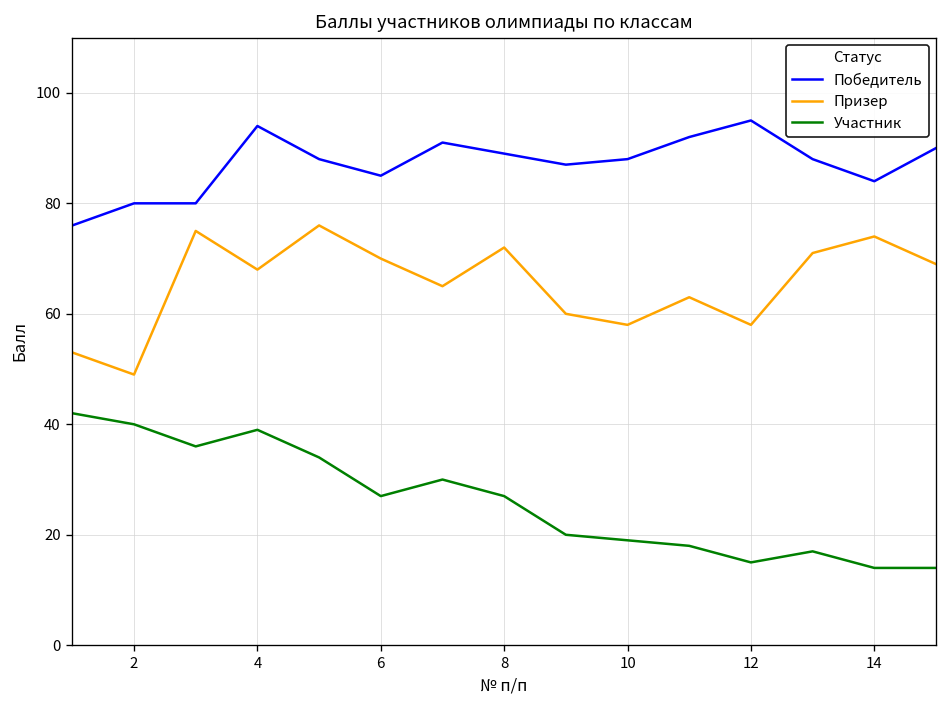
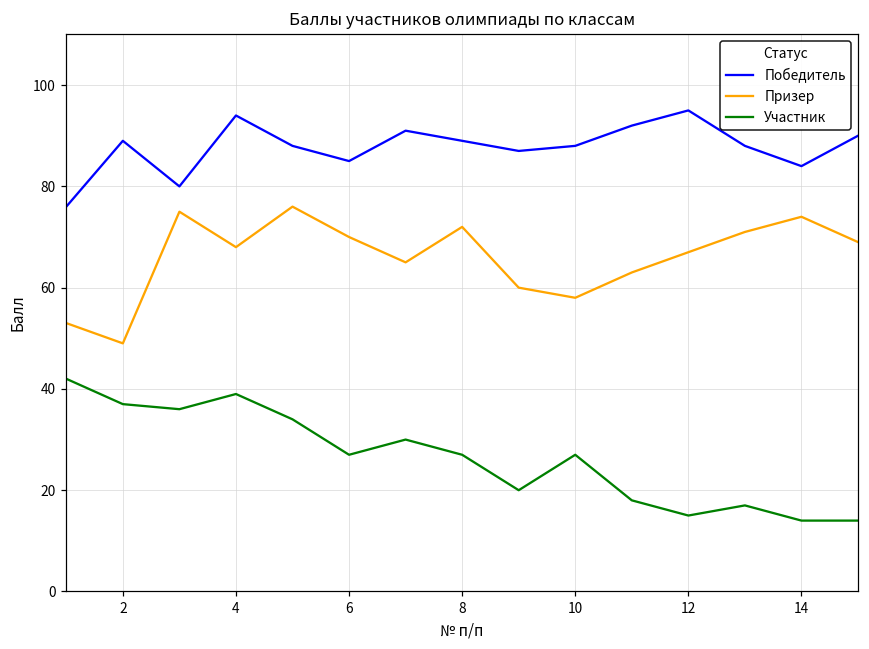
Победитель, 2: 80 -> 89
Участник, 2: 40 -> 37
Участник, 10: 19 -> 27
Призер, 12: 58 -> 67
